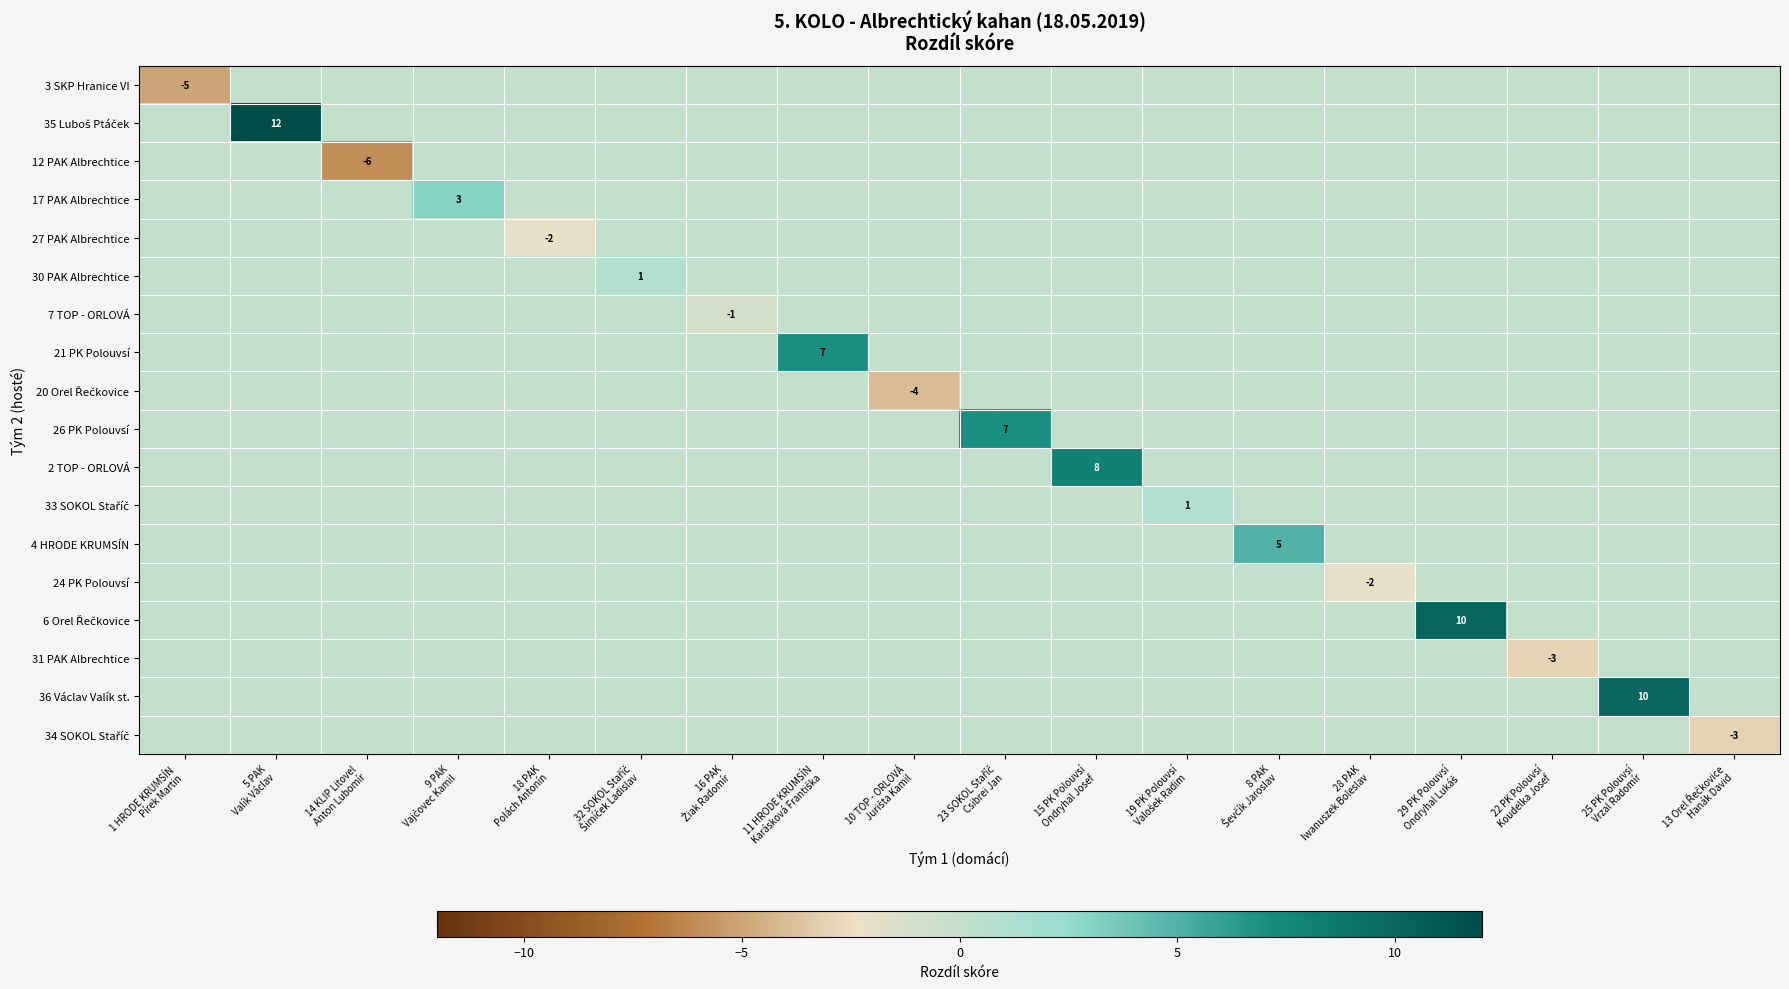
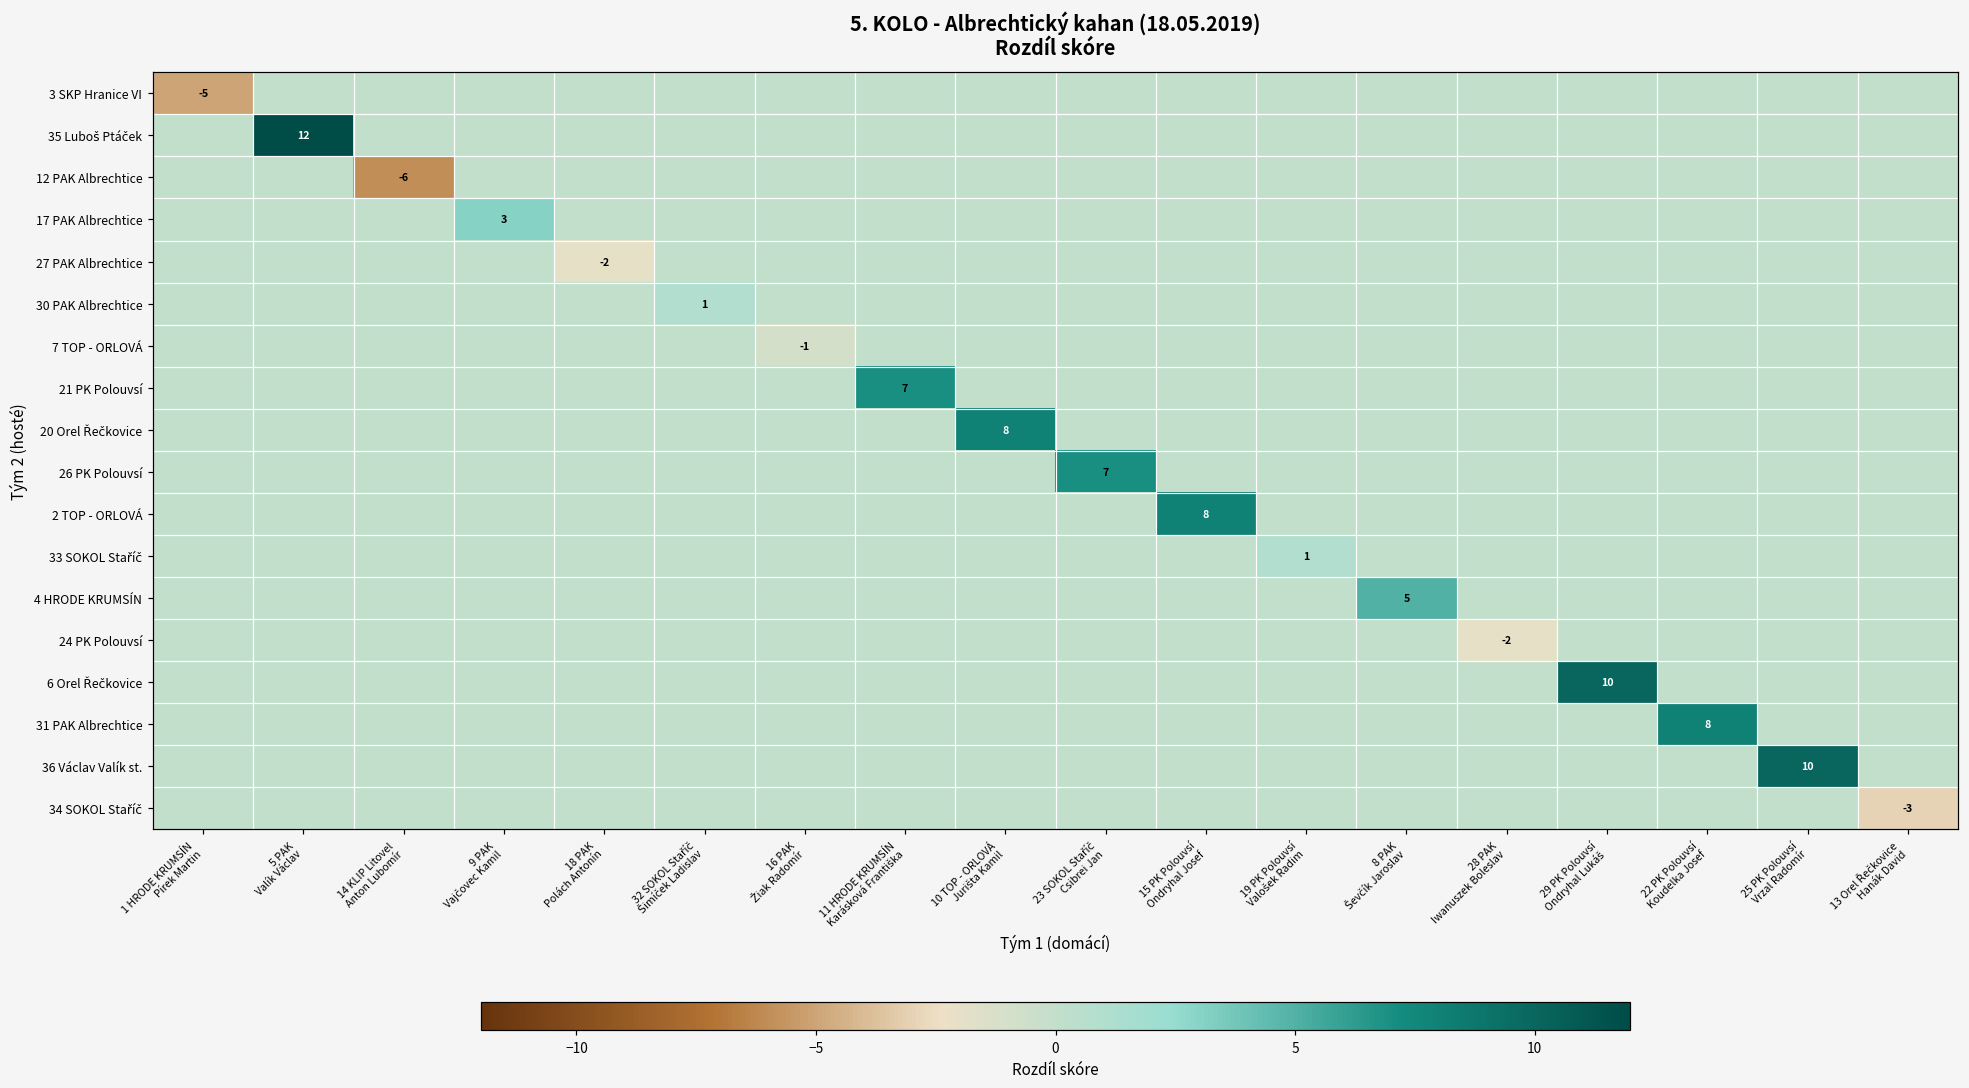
20 Orel Řečkovice, 10 TOP - ORLOVÁ Jurišta Kamil: -4 -> 8
31 PAK Albrechtice, 22 PK Polouvsí Koudelka Josef: -3 -> 8
